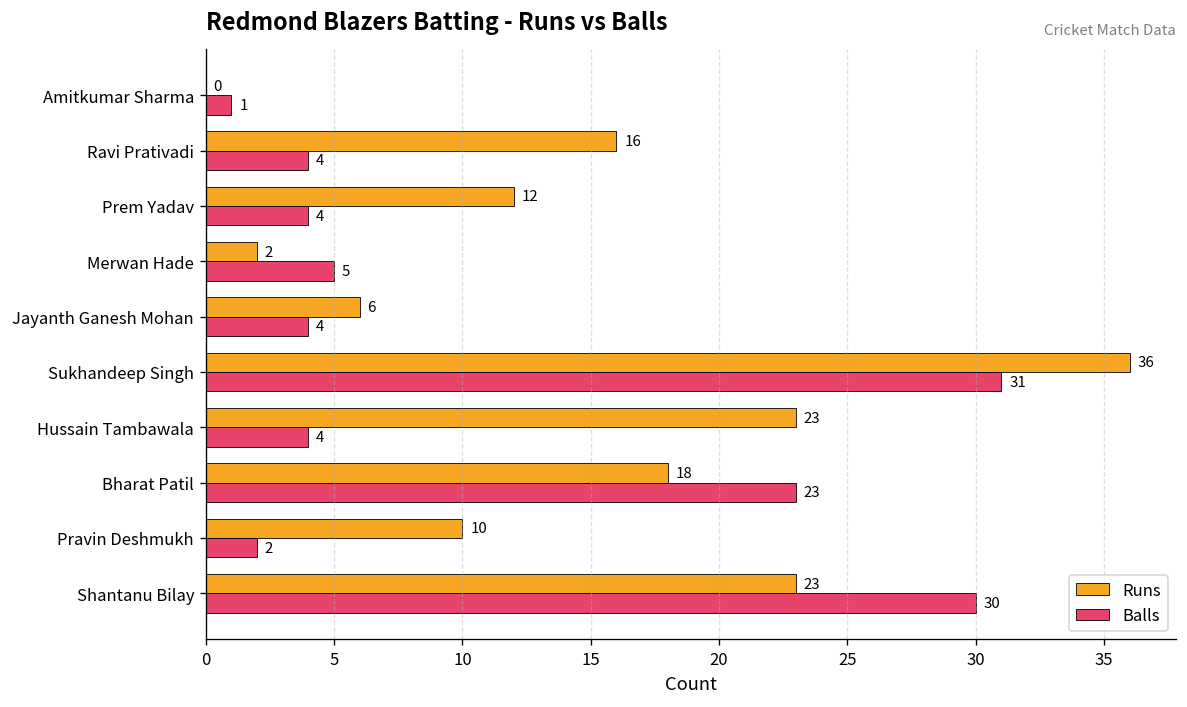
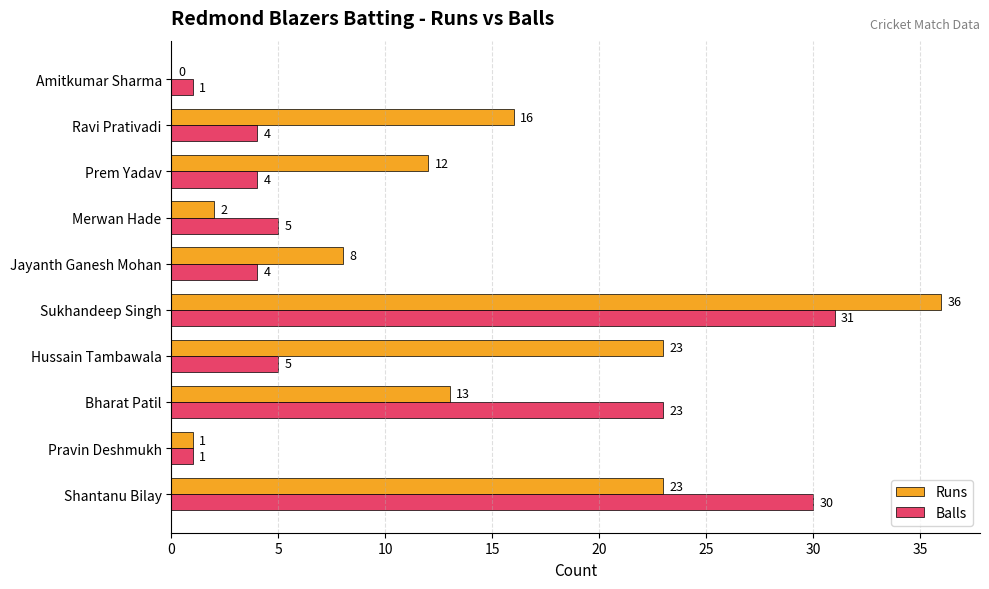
Runs, Jayanth Ganesh Mohan: 6 -> 8
Balls, Hussain Tambawala: 4 -> 5
Runs, Bharat Patil: 18 -> 13
Runs, Pravin Deshmukh: 10 -> 1
Balls, Pravin Deshmukh: 2 -> 1
